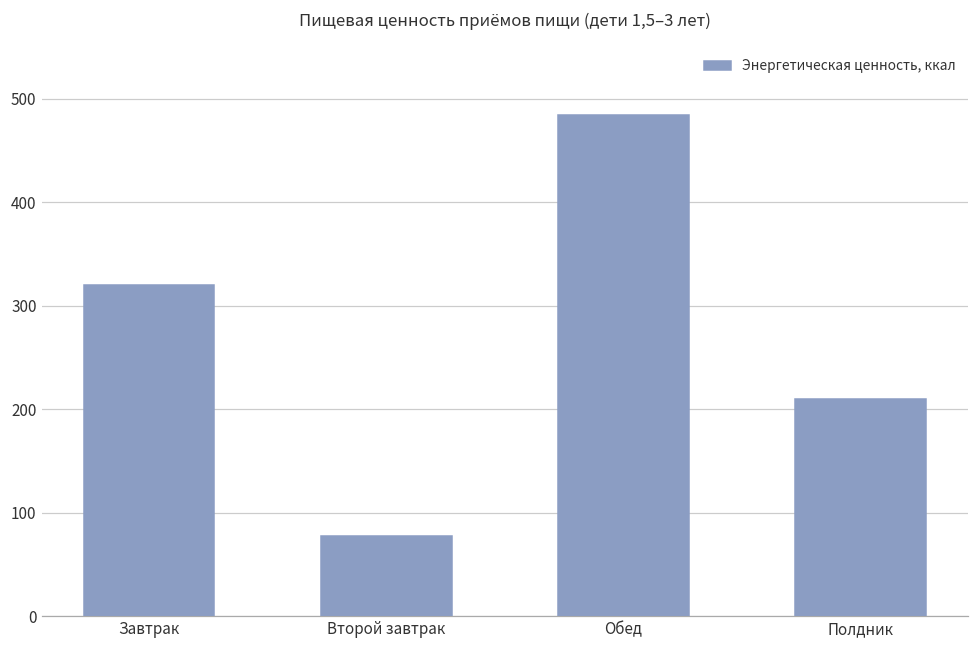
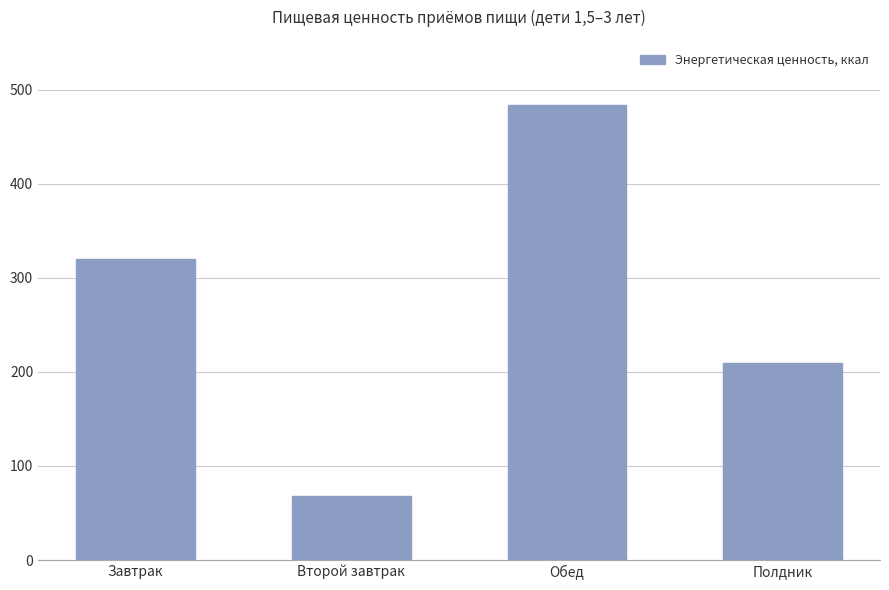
Второй завтрак: 80 -> 70
